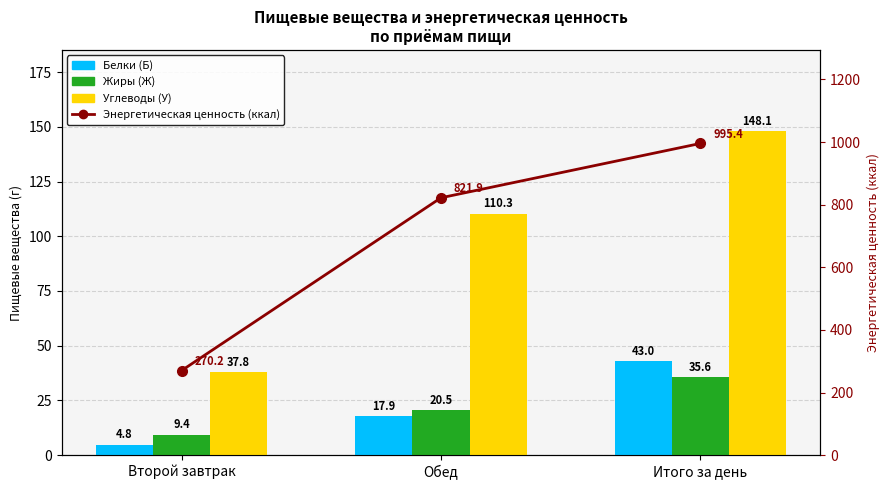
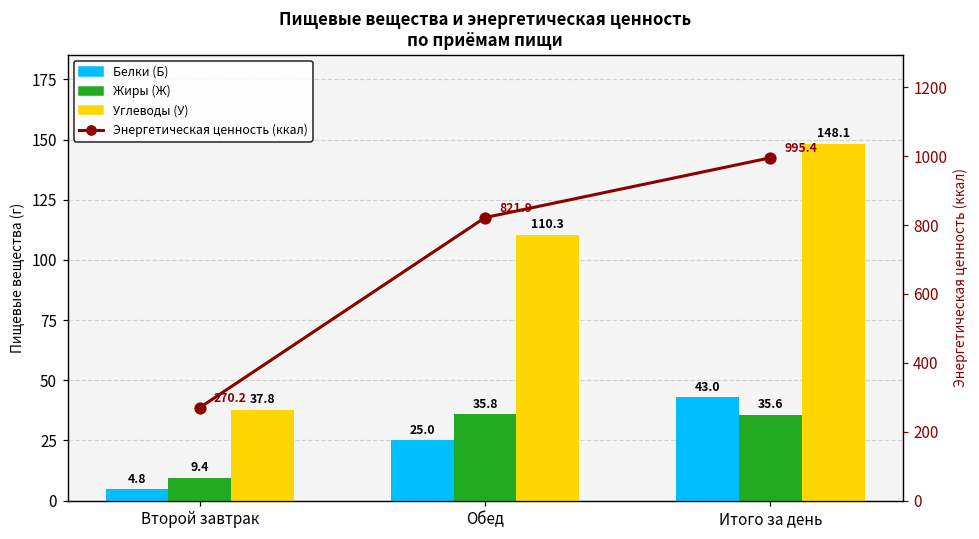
Белки (Б), Обед: 17.9 -> 25.0
Жиры (Ж), Обед: 20.5 -> 35.8
